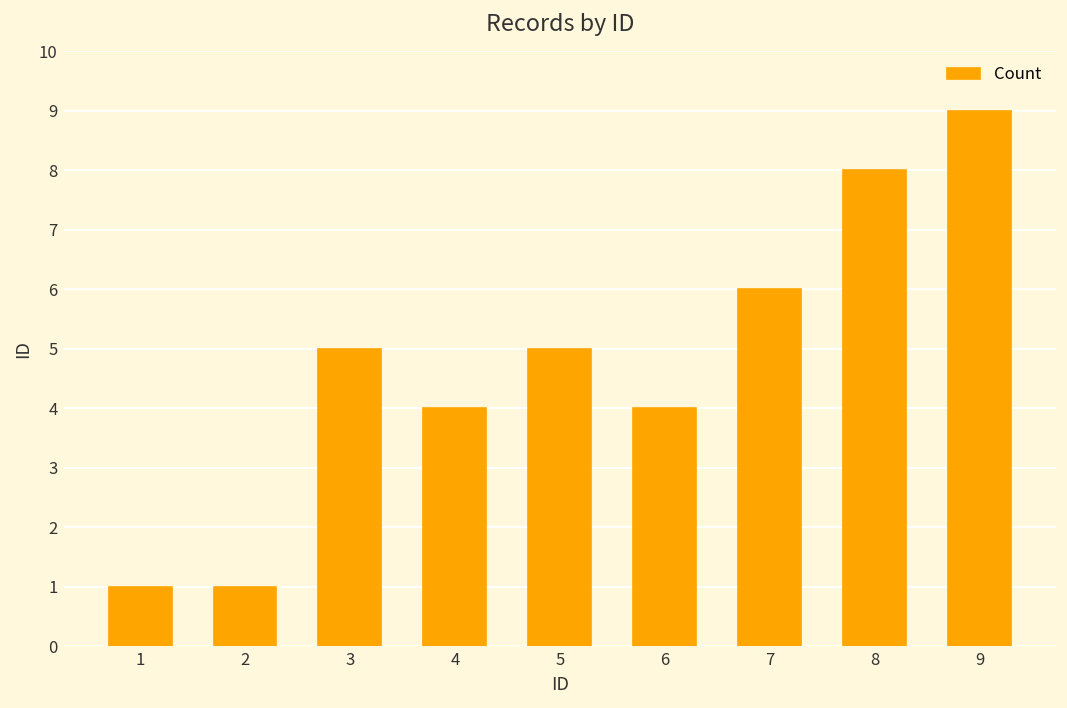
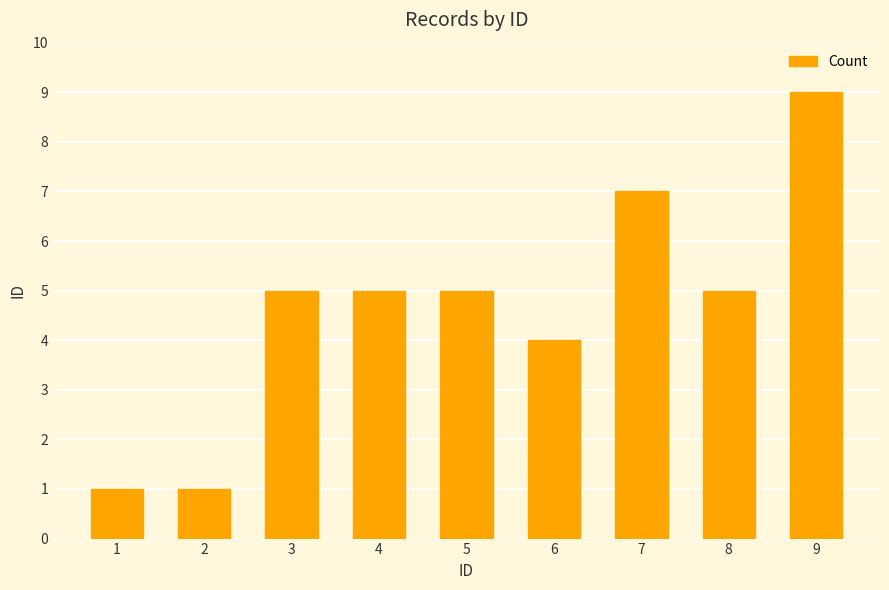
4: 4 -> 5
7: 6 -> 7
8: 8 -> 5
